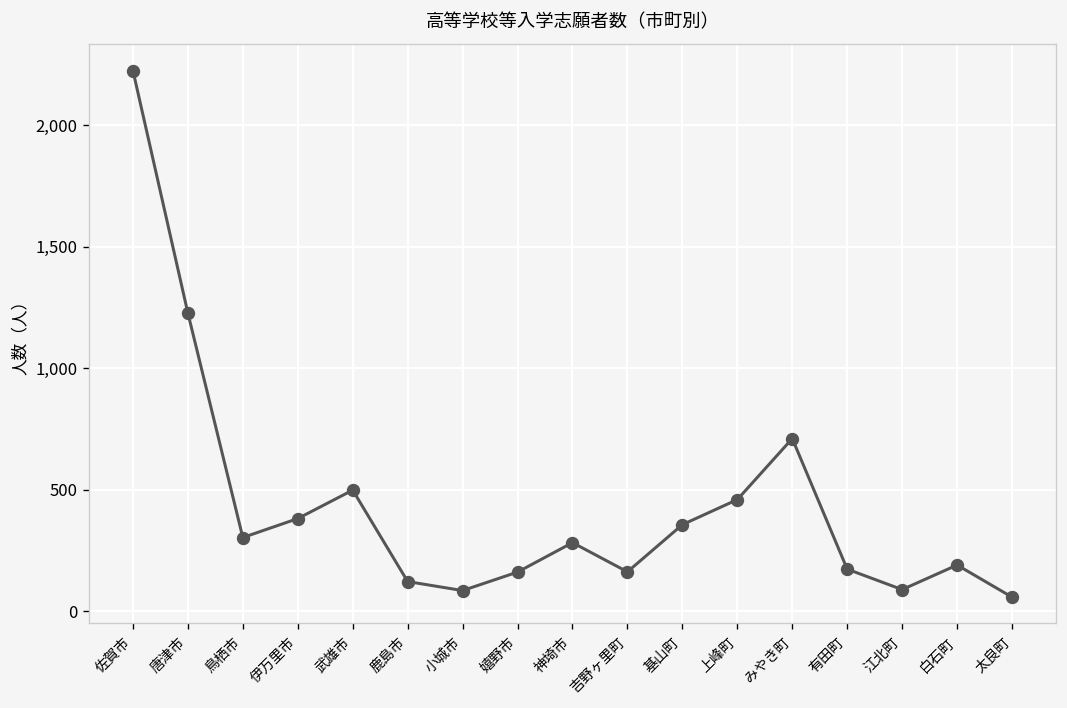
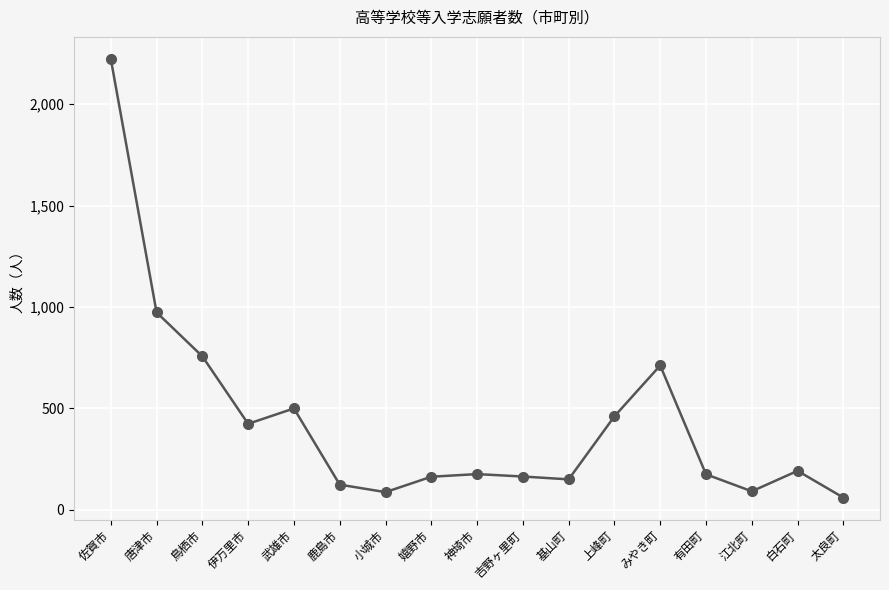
唐津市: 1,230 -> 970
鳥栖市: 300 -> 760
伊万里市: 380 -> 420
神埼市: 280 -> 180
基山町: 360 -> 150
